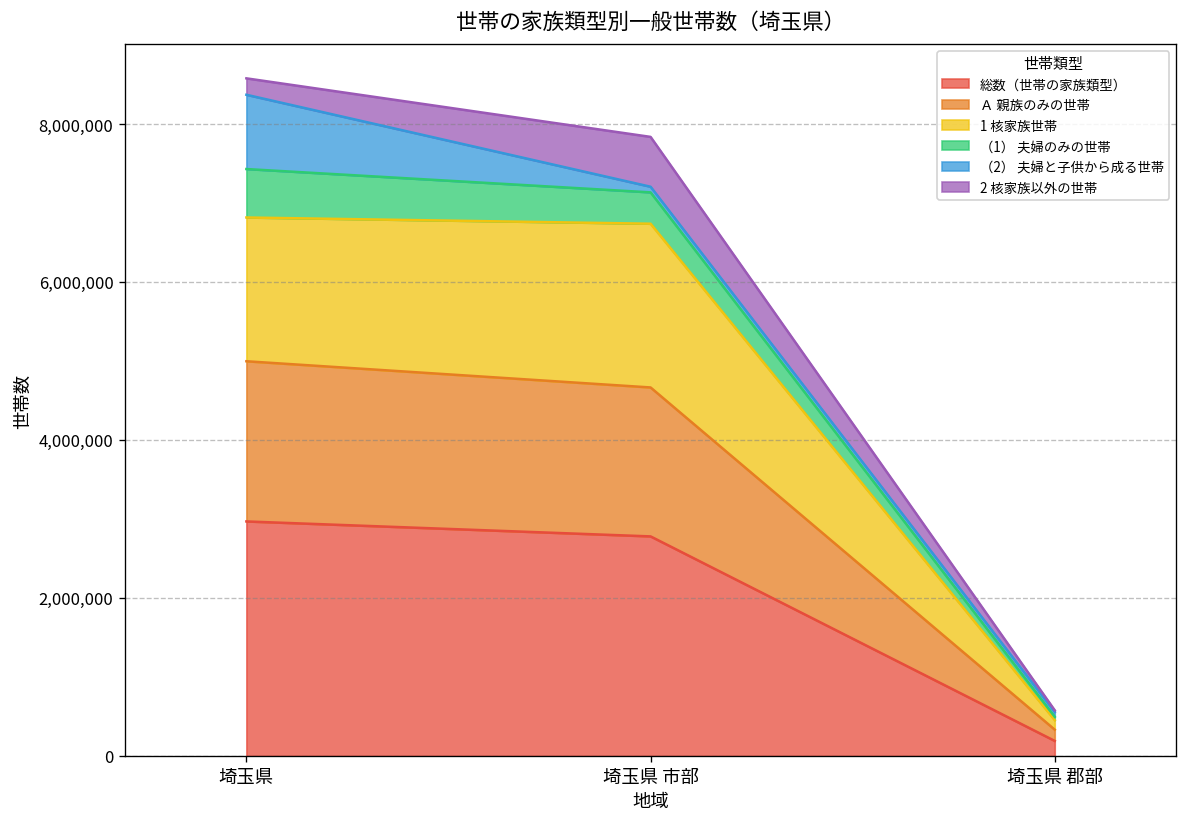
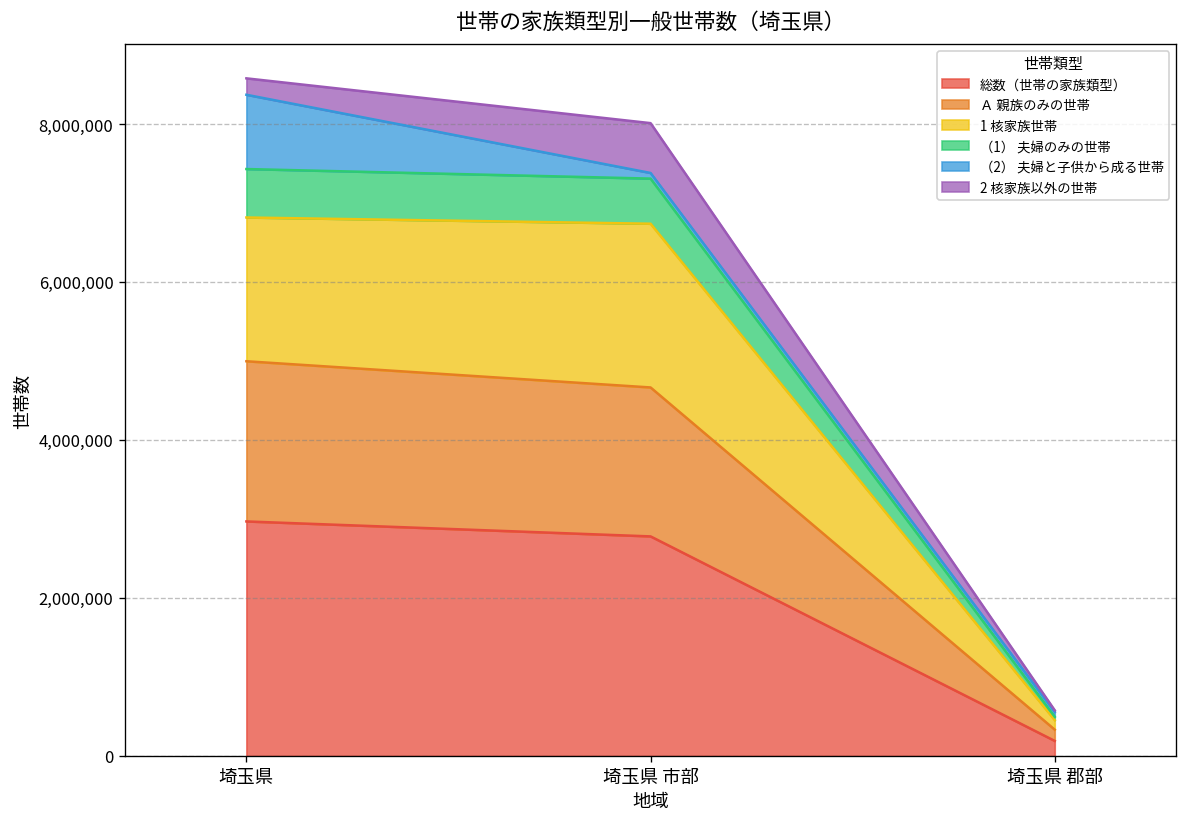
（1） 夫婦のみの世帯, 埼玉県 市部: 400,000 -> 600,000
